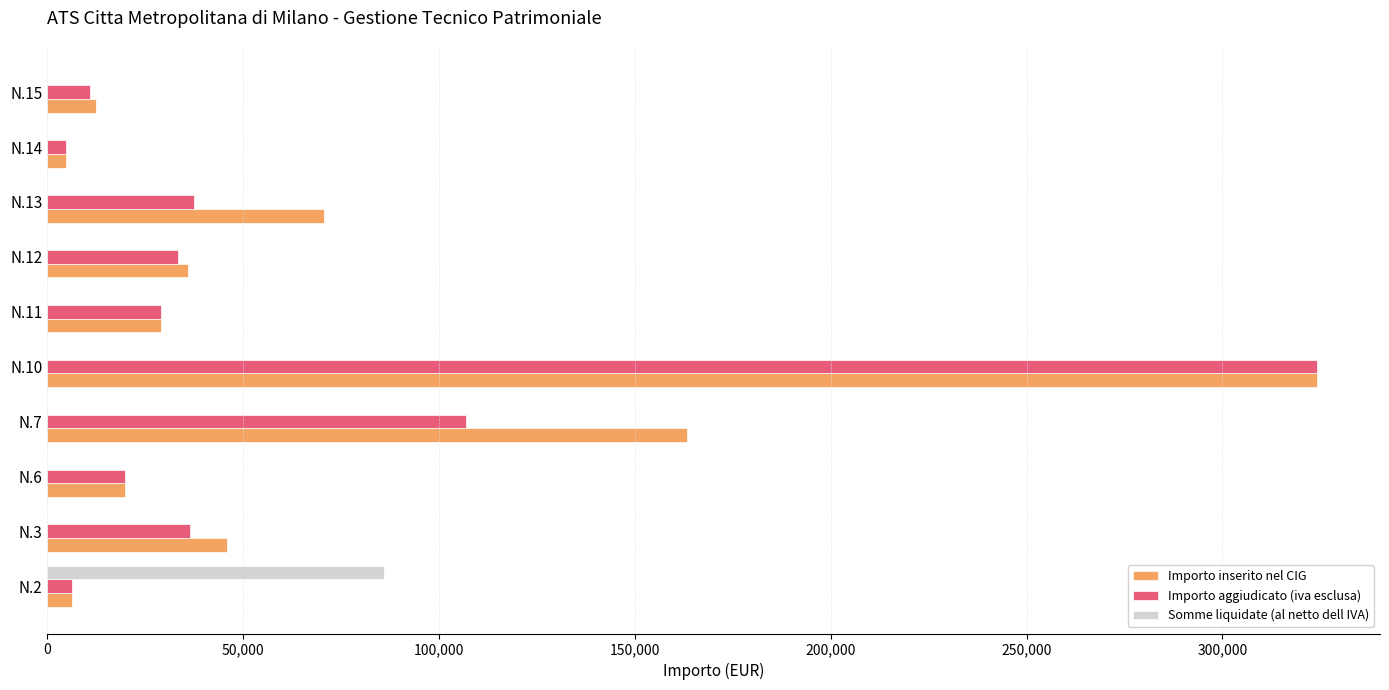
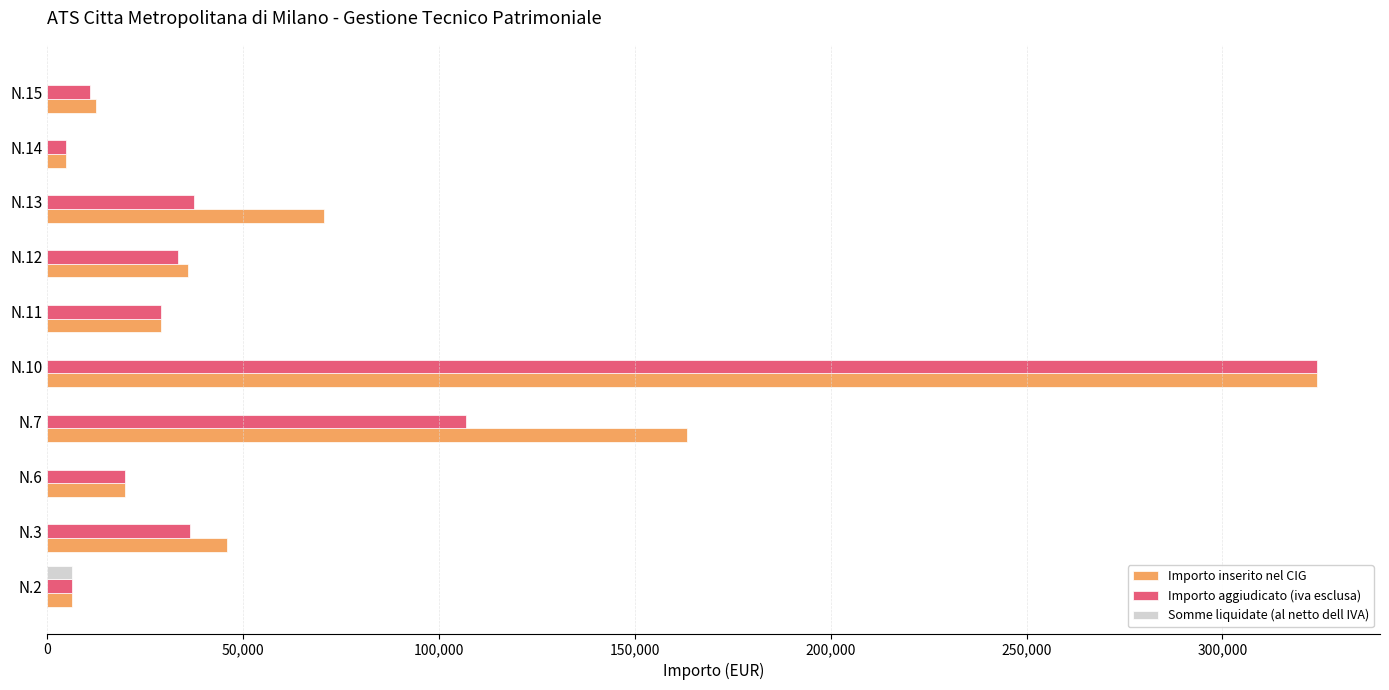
Somme liquidate (al netto dell IVA), N.2: 86,000 -> 6,000
